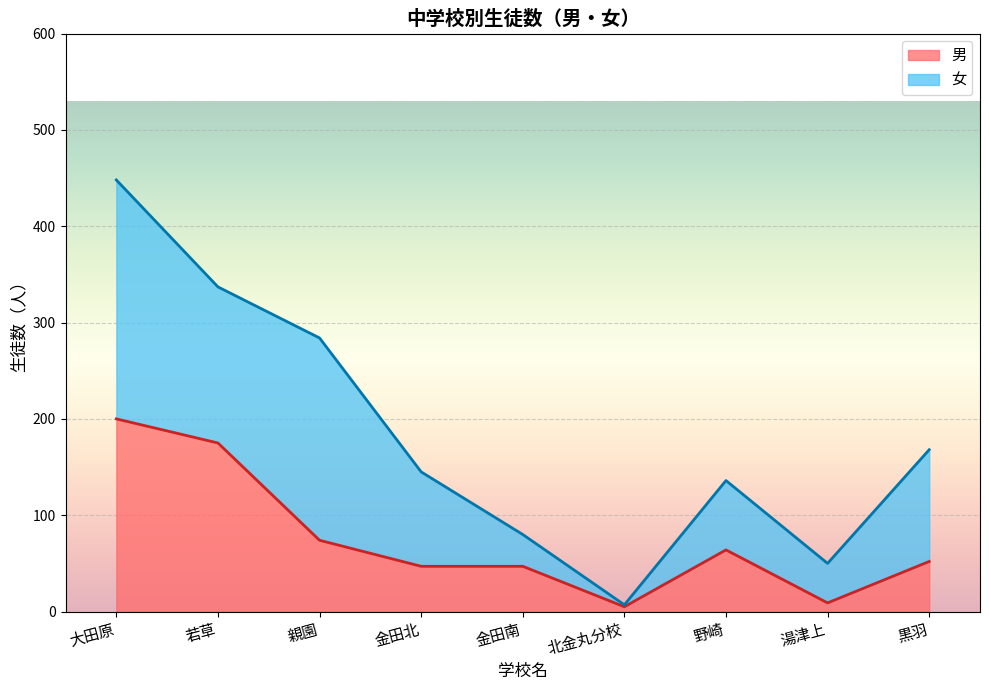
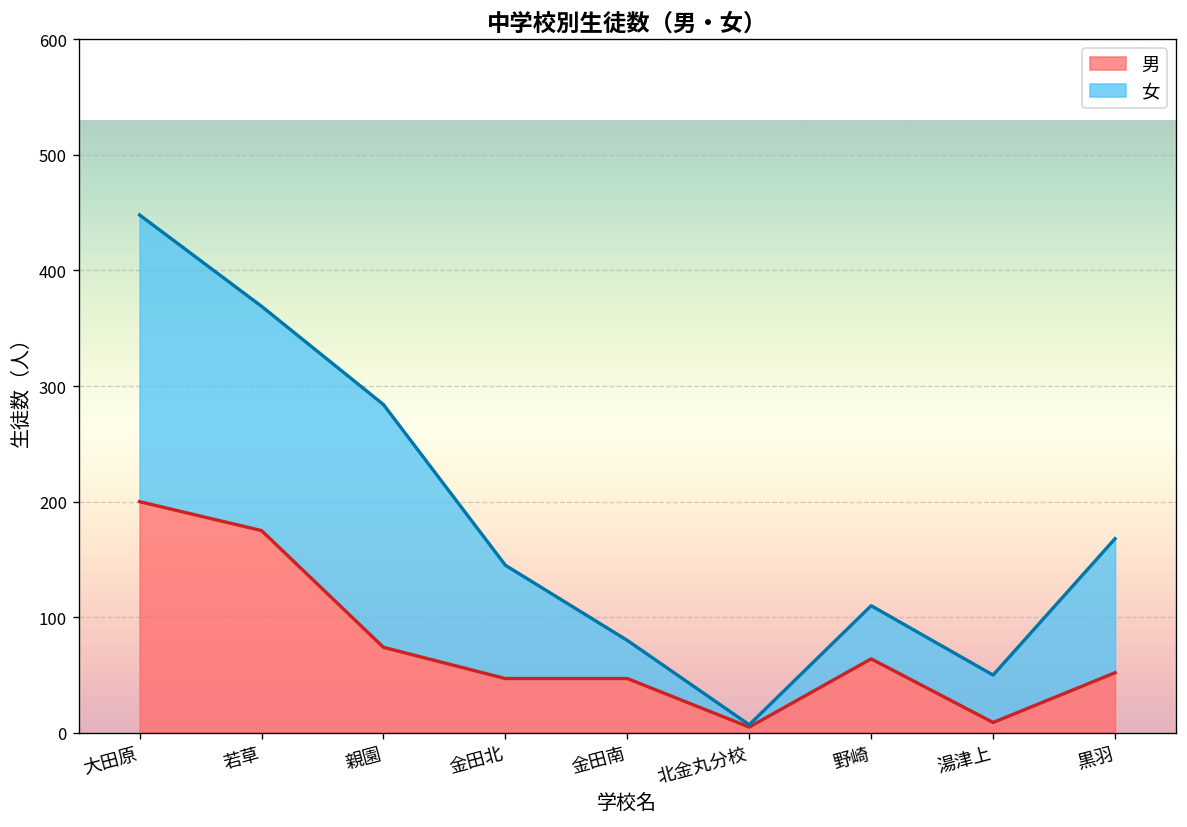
女, 若草: 160 -> 190
女, 野崎: 70 -> 50
